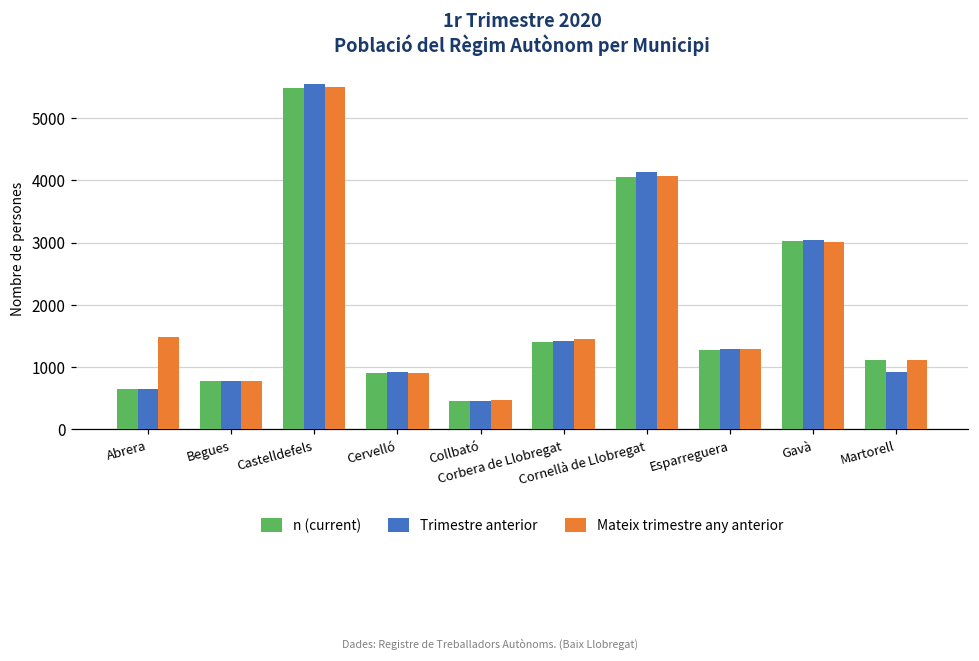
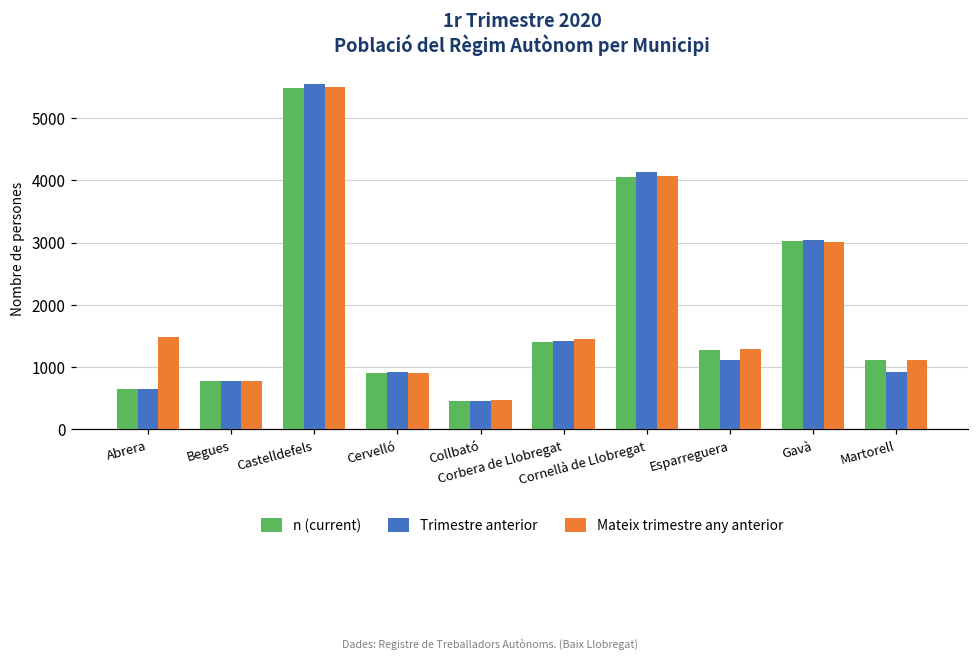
Trimestre anterior, Esparreguera: 1300 -> 1100
